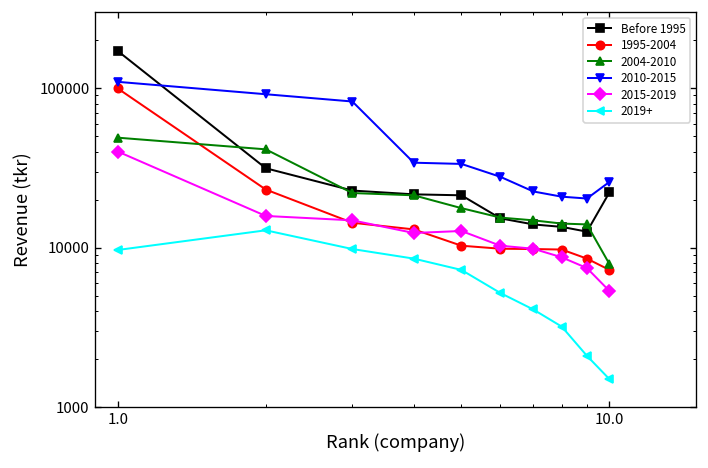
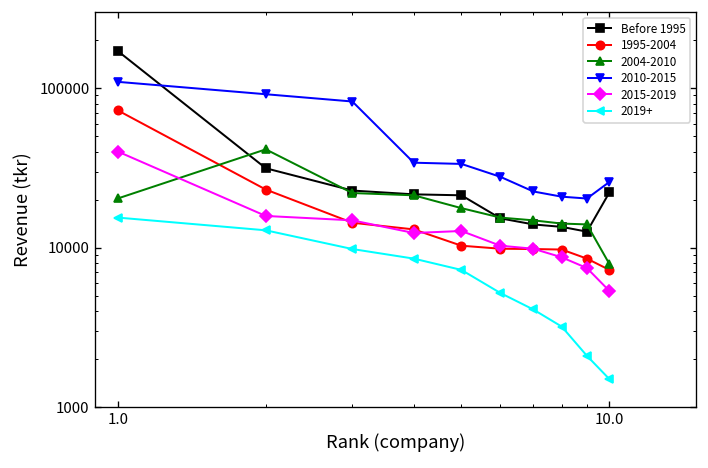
1995-2004, 1.0: 100000 -> 70000
2004-2010, 1.0: 49000 -> 20000
2019+, 1.0: 10000 -> 15000
